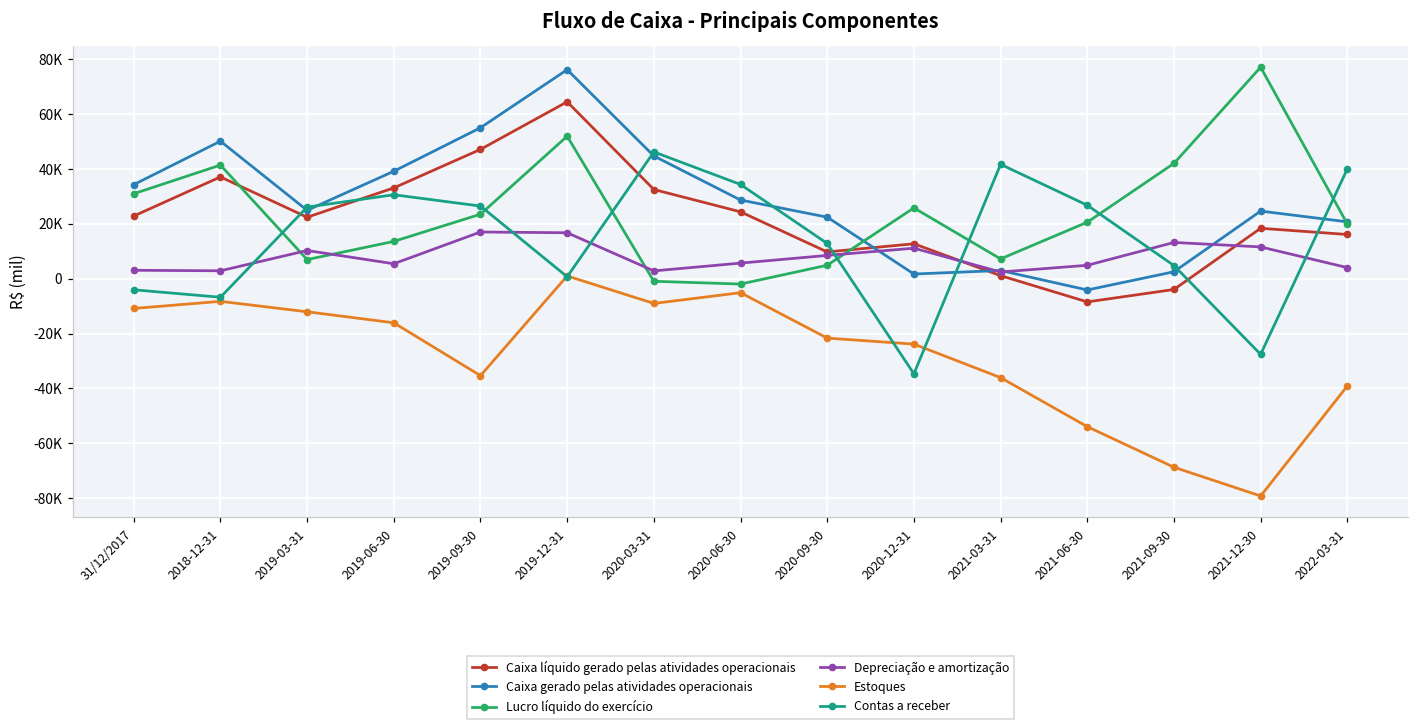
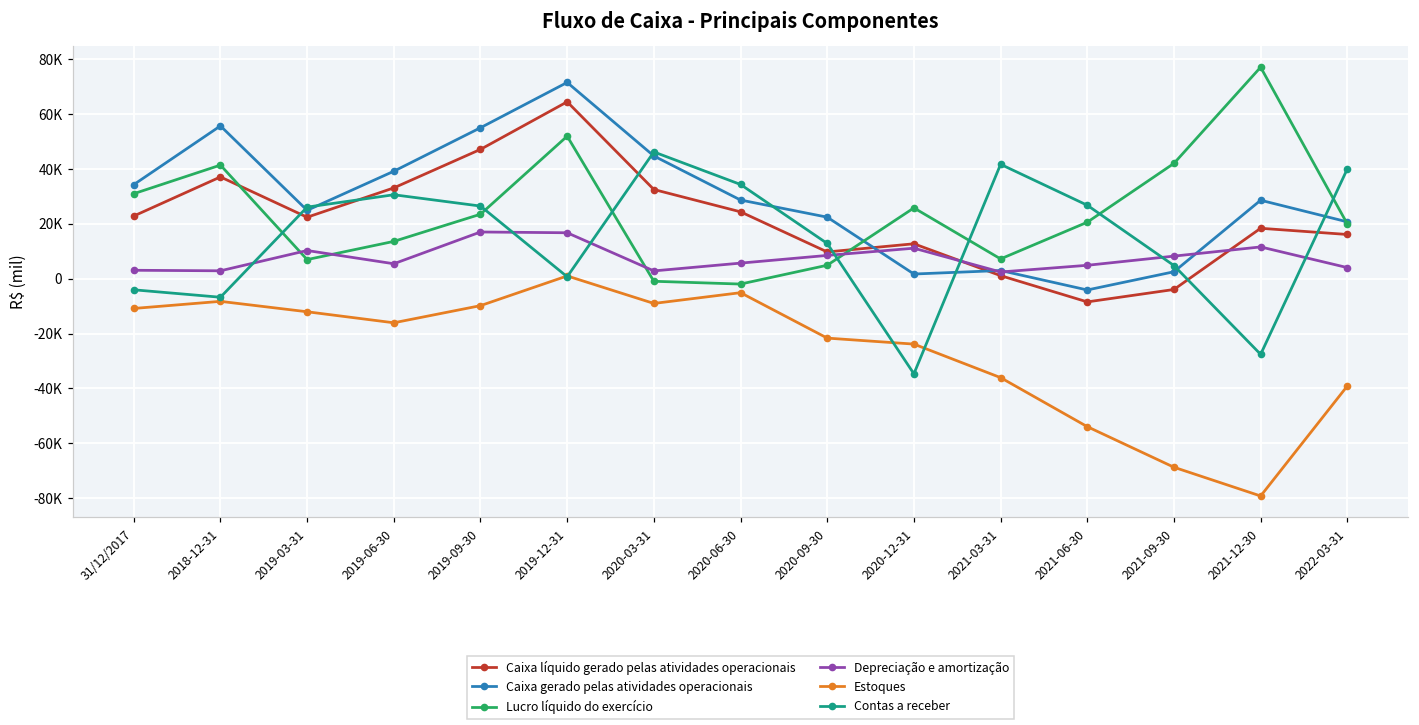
Caixa gerado pelas atividades operacionais, 2018-12-31: 50000 -> 56000
Estoques, 2019-09-30: -35000 -> -10000
Caixa gerado pelas atividades operacionais, 2019-12-31: 76000 -> 72000
Depreciação e amortização, 2021-09-30: 13000 -> 8000
Caixa gerado pelas atividades operacionais, 2021-12-30: 25000 -> 29000
